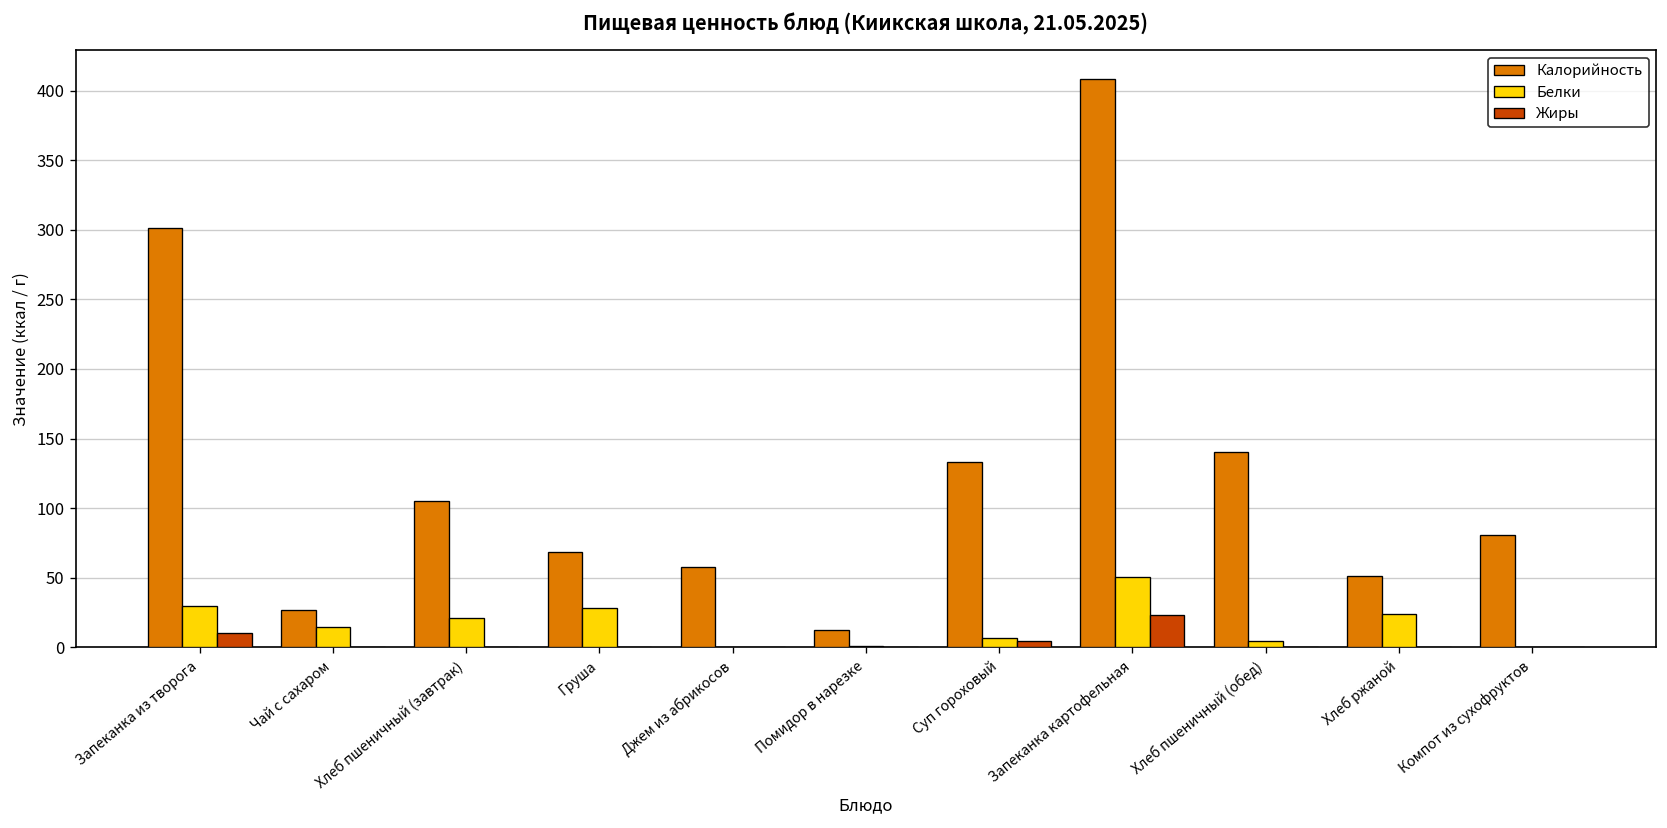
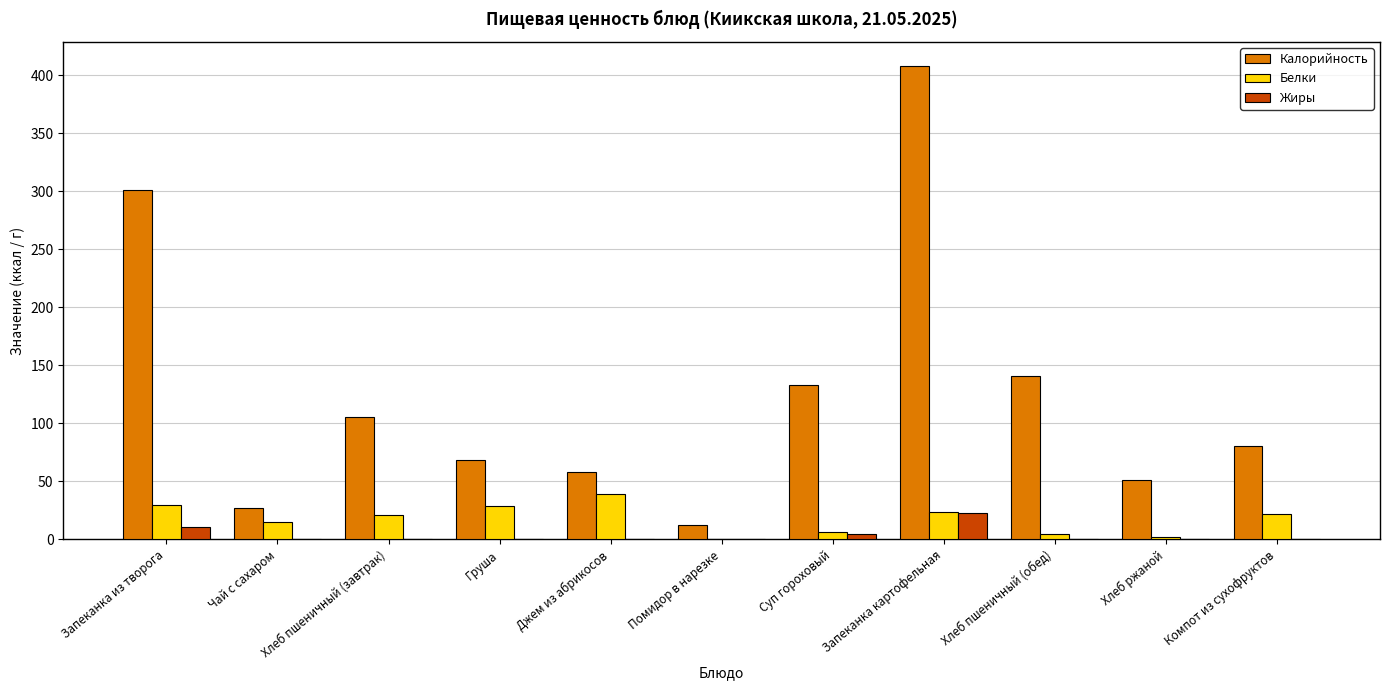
Белки, Джем из абрикосов: 0 -> 39
Белки, Запеканка картофельная: 51 -> 24
Белки, Хлеб ржаной: 24 -> 2
Белки, Компот из сухофруктов: 1 -> 22
